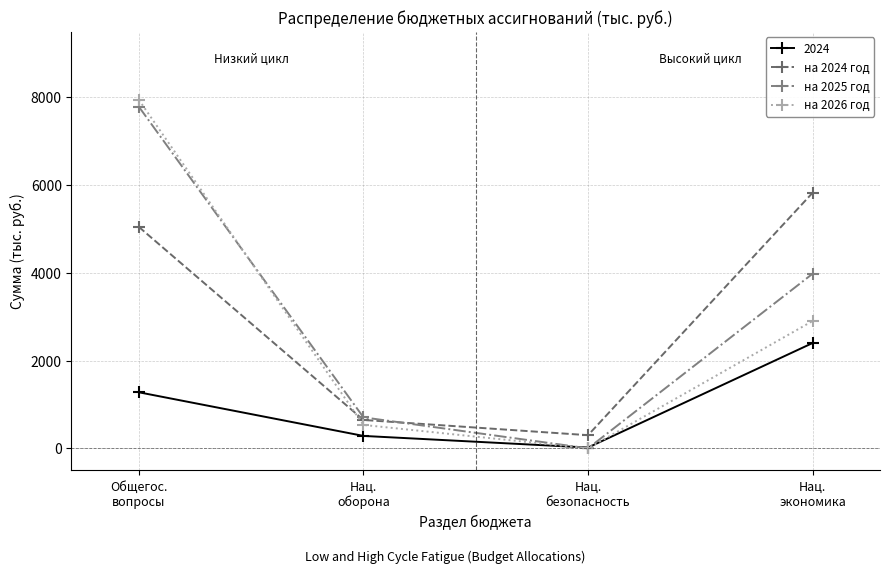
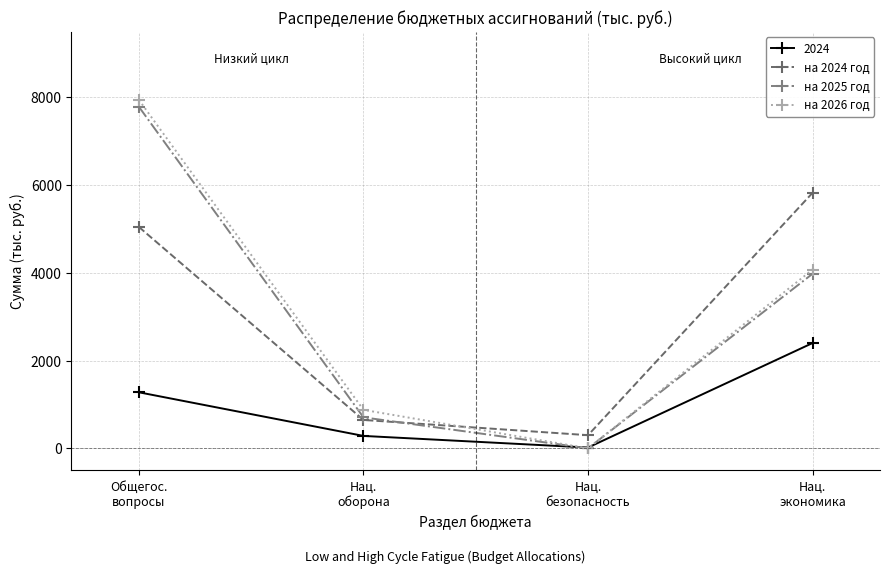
на 2026 год, Нац. оборона: 500 -> 900
на 2026 год, Нац. экономика: 2900 -> 4100
